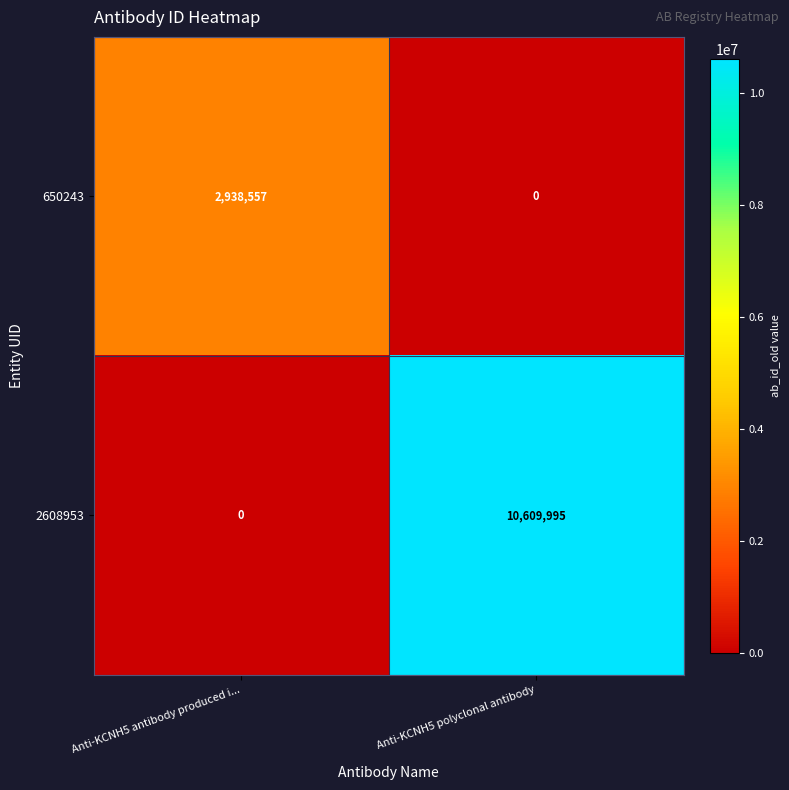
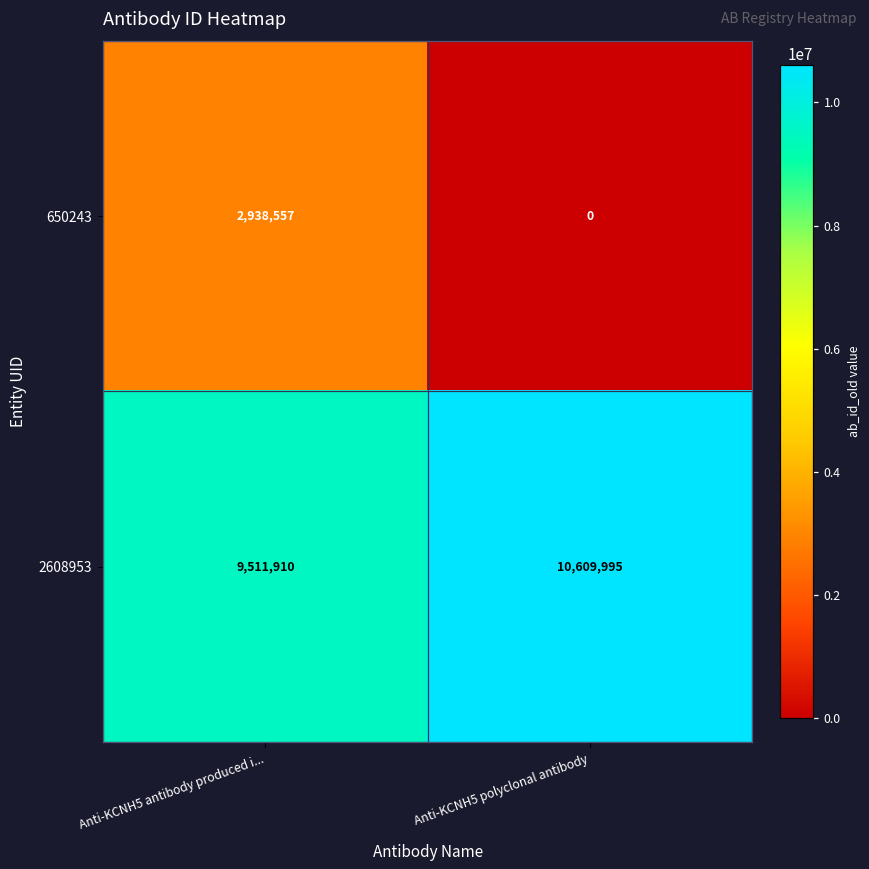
2608953, Anti-KCNH5 antibody produced i...: 0 -> 9,511,910
